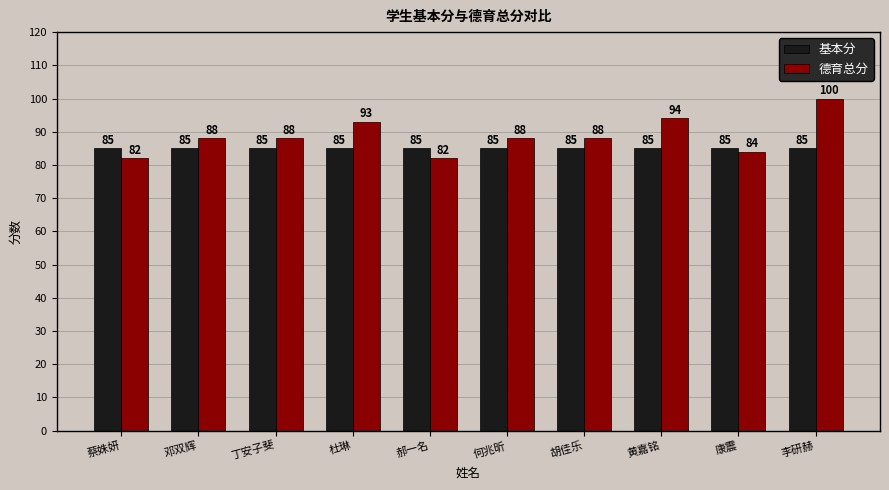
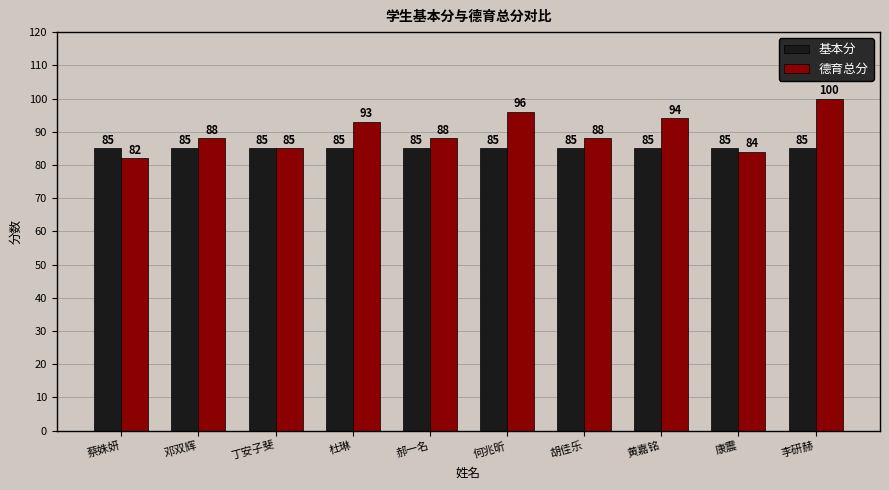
德育总分, 丁安子斐: 88 -> 85
德育总分, 郝一名: 82 -> 88
德育总分, 何兆昕: 88 -> 96
